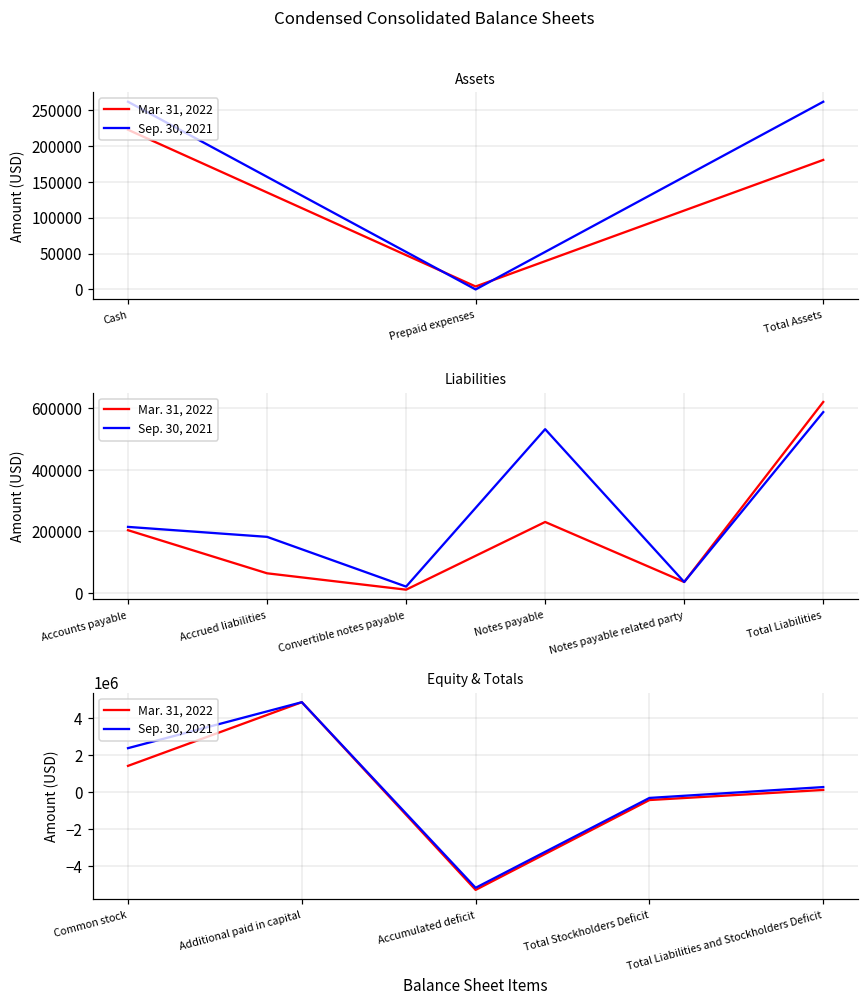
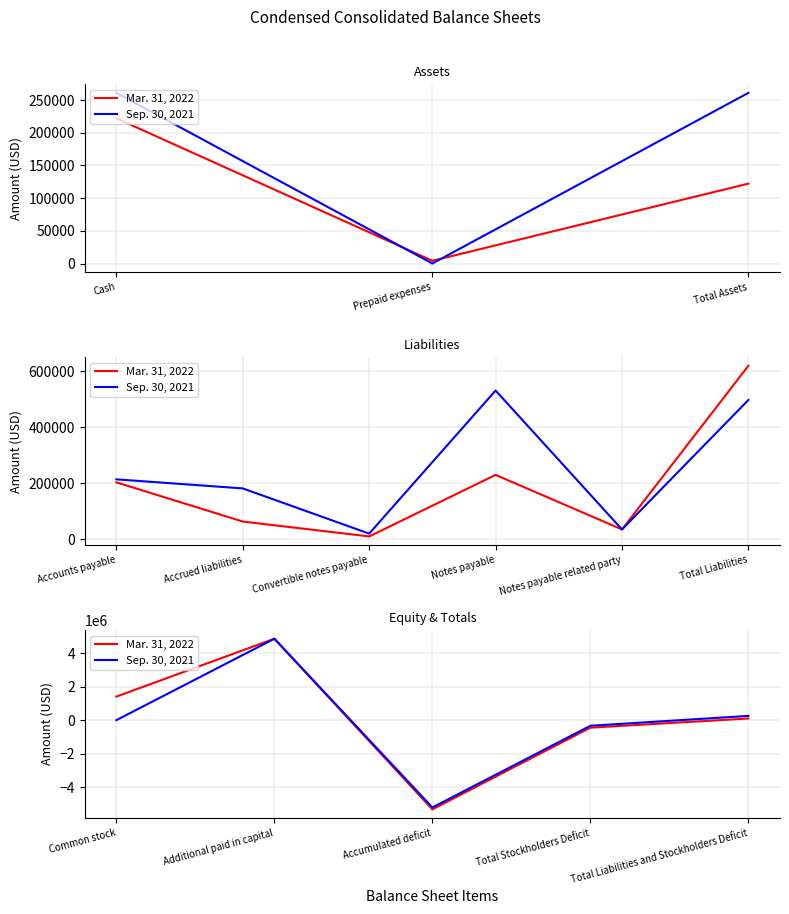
Assets, Mar. 31, 2022, Total Assets: 180000 -> 120000
Liabilities, Sep. 30, 2021, Total Liabilities: 590000 -> 500000
Equity & Totals, Sep. 30, 2021, Common stock: 2400000 -> 0
